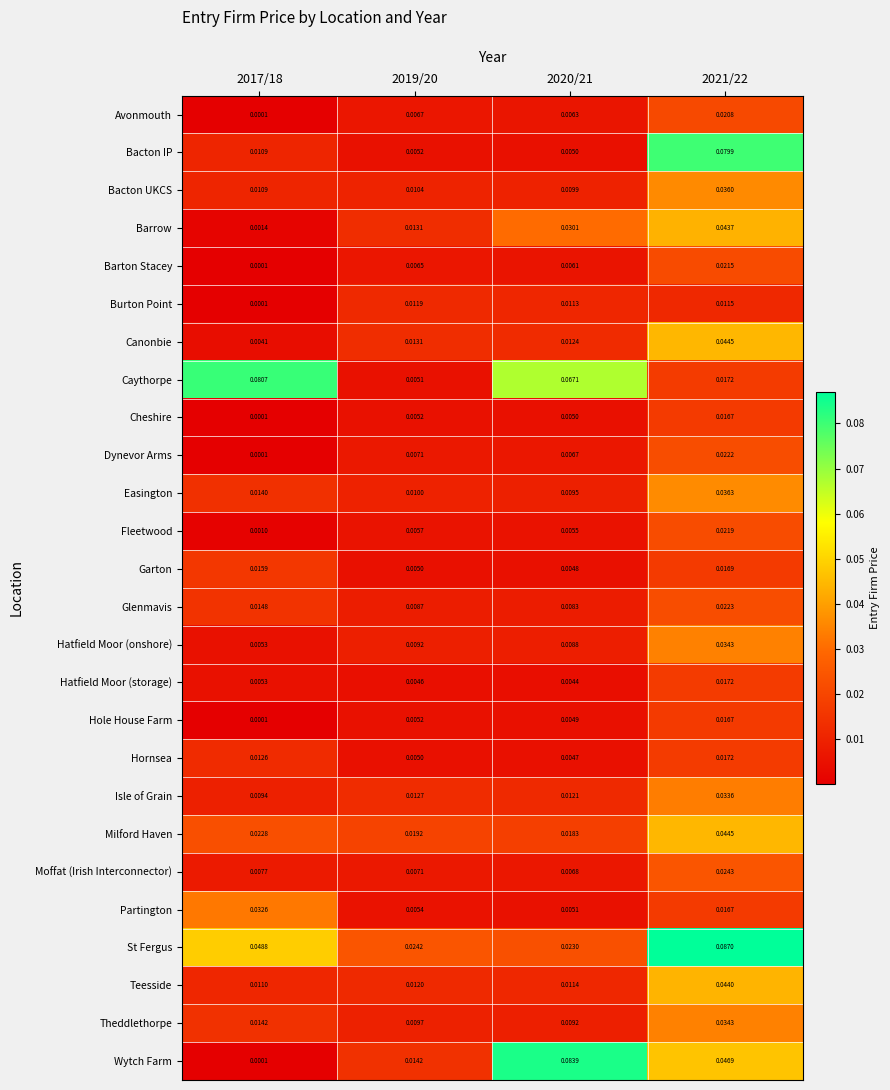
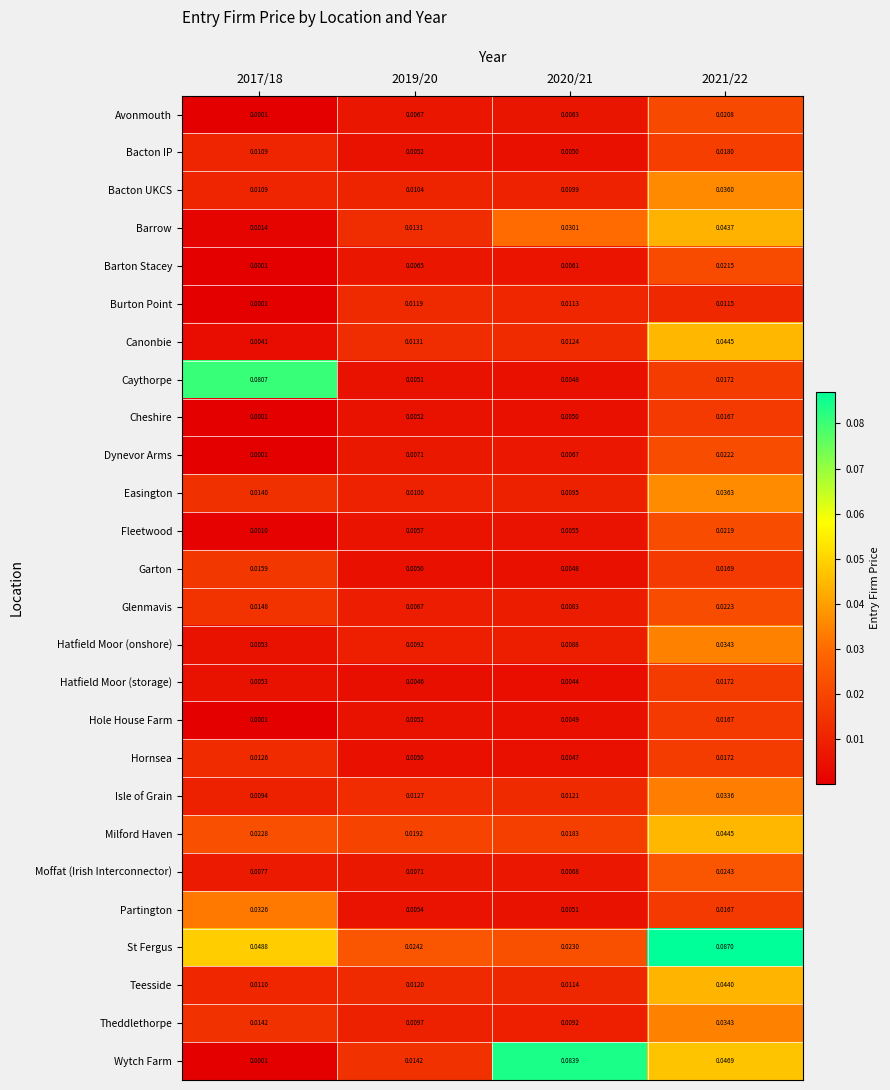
Bacton IP, 2021/22: 0.0799 -> 0.0180
Caythorpe, 2020/21: 0.0671 -> 0.0048
